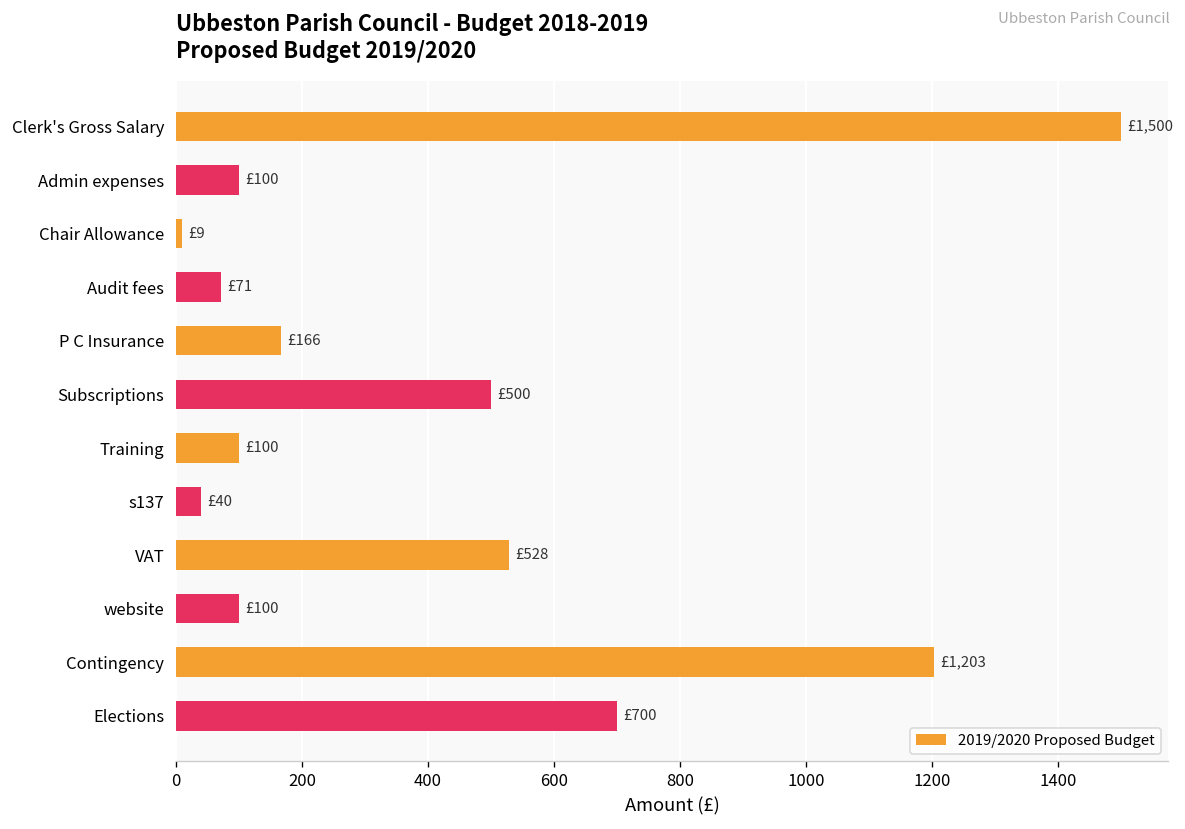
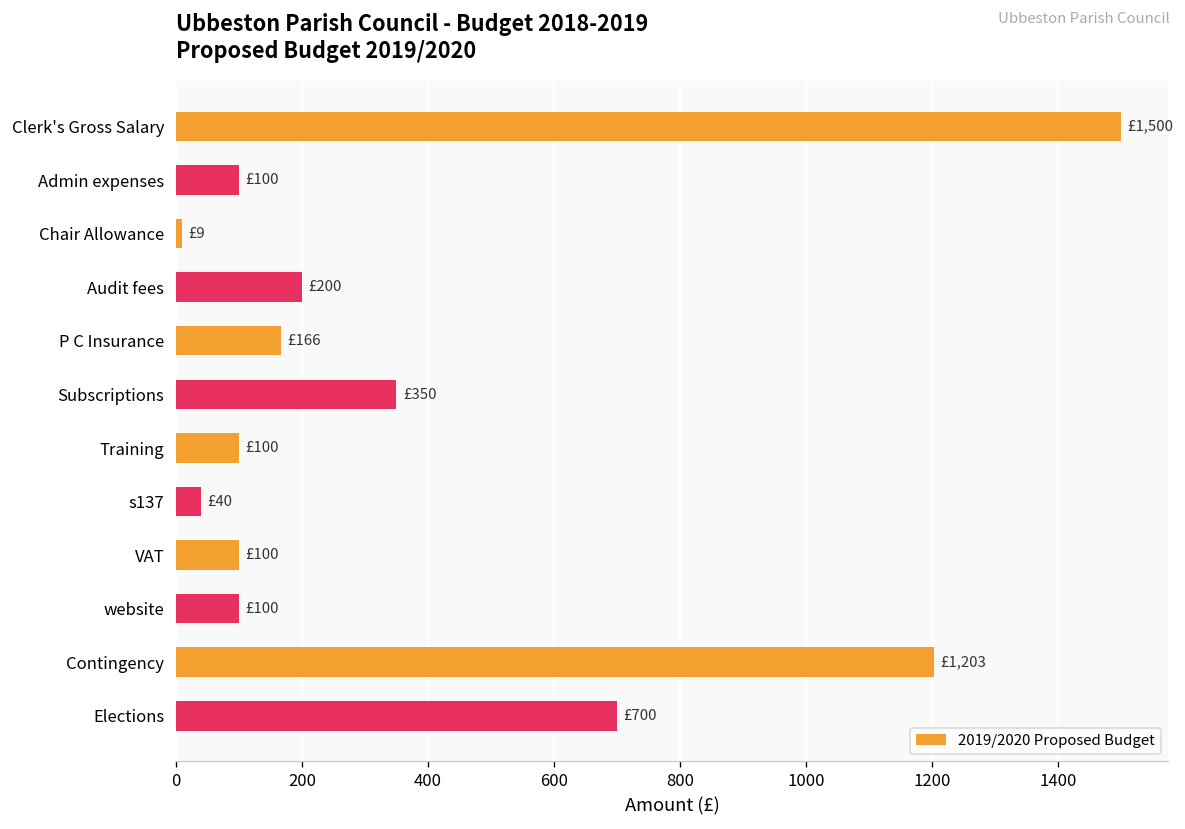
Audit fees: £71 -> £200
Subscriptions: £500 -> £350
VAT: £528 -> £100
